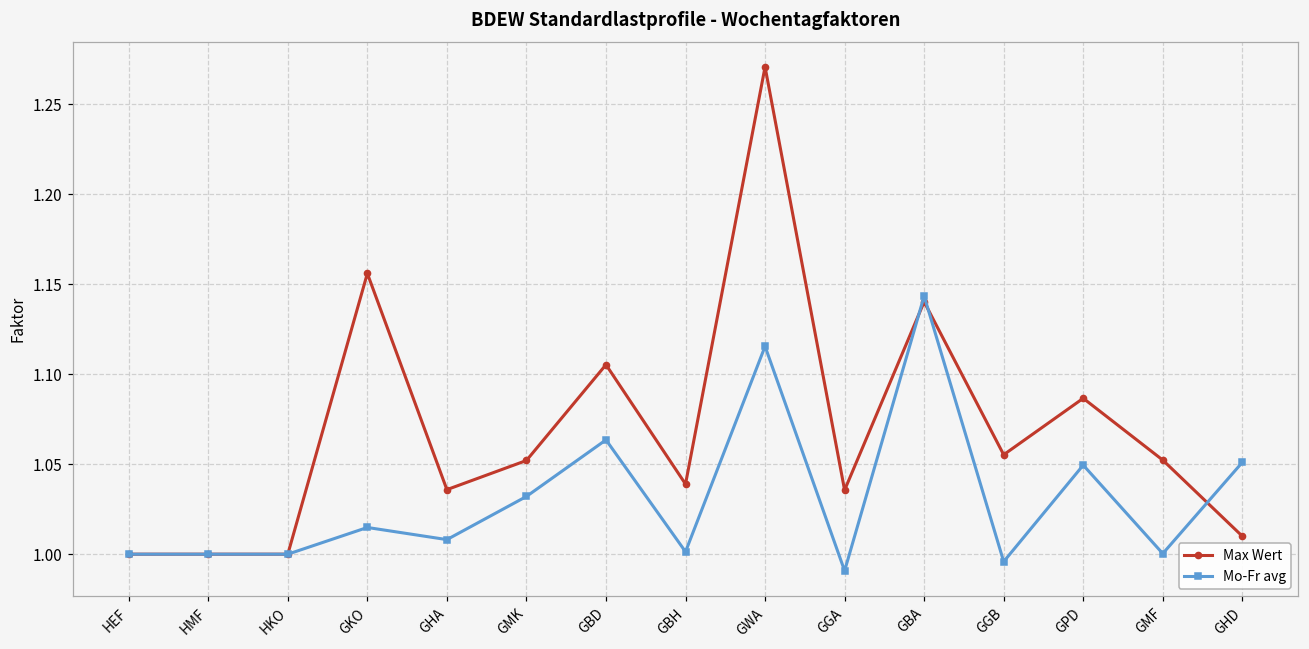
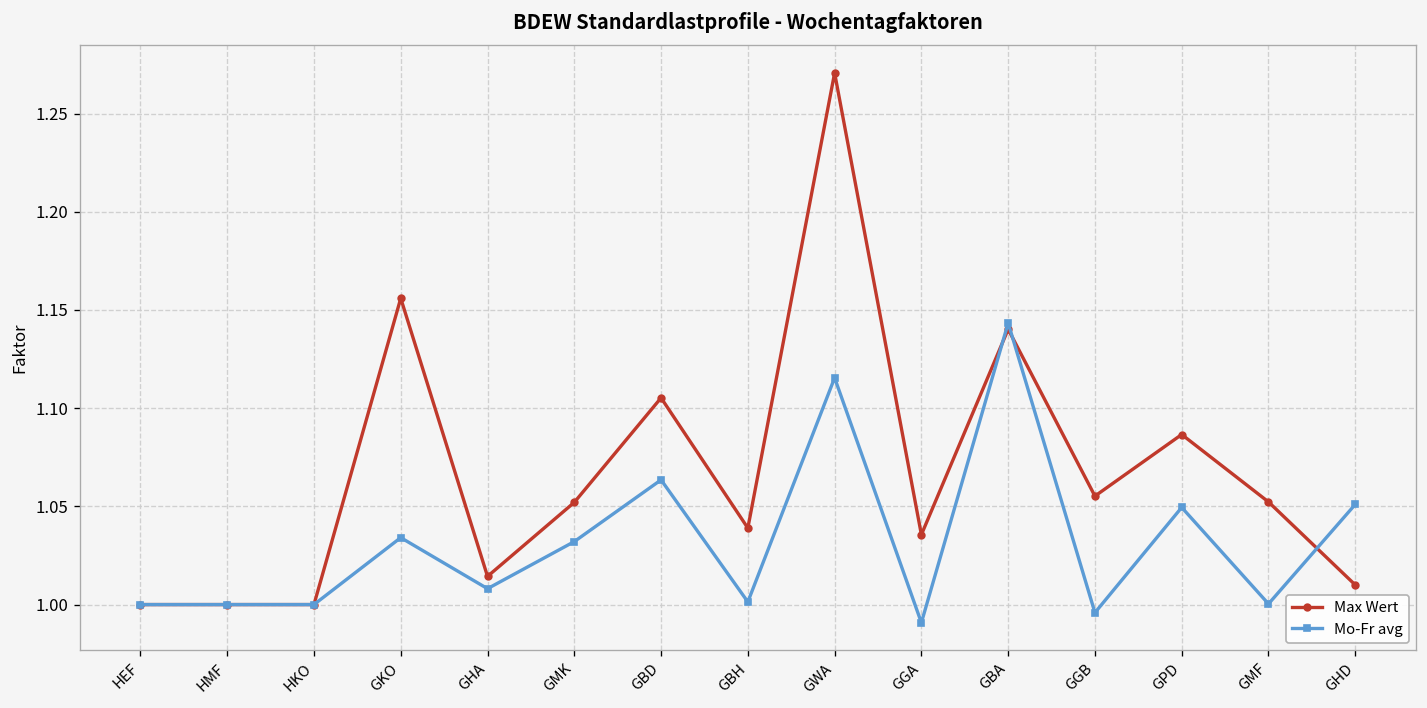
Mo-Fr avg, GKO: 1.015 -> 1.034
Max Wert, GHA: 1.036 -> 1.014
